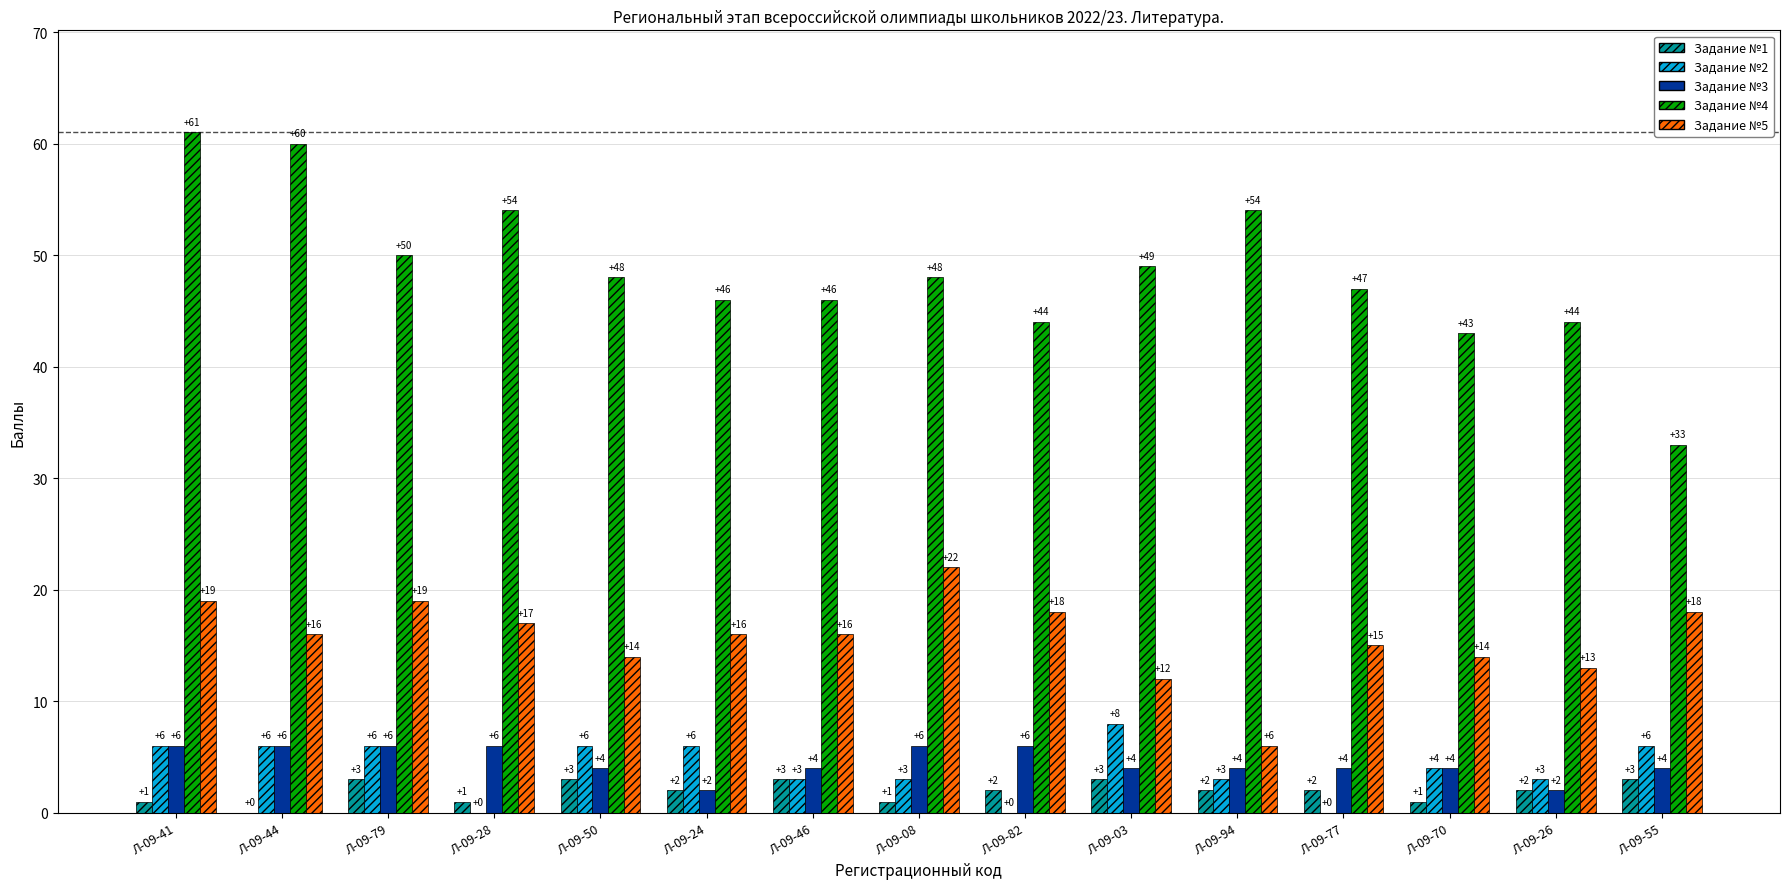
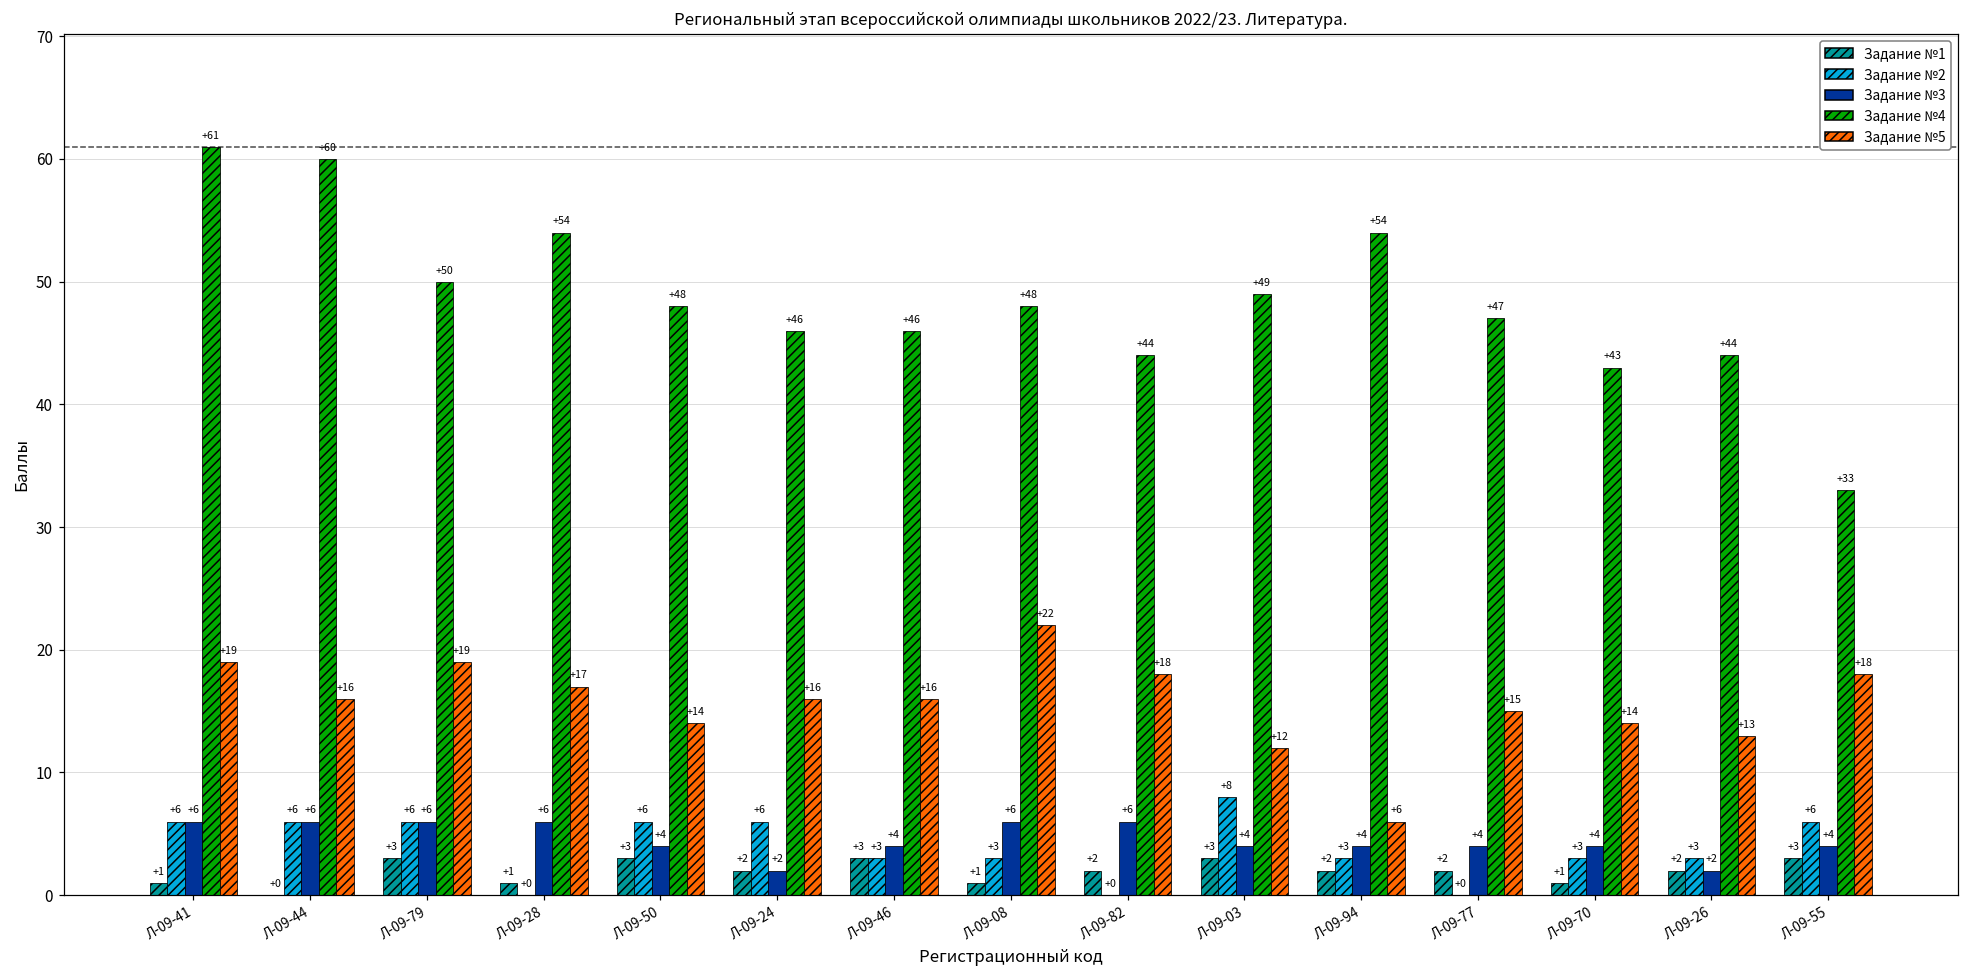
Задание №2, Л-09-70: +4 -> +3
